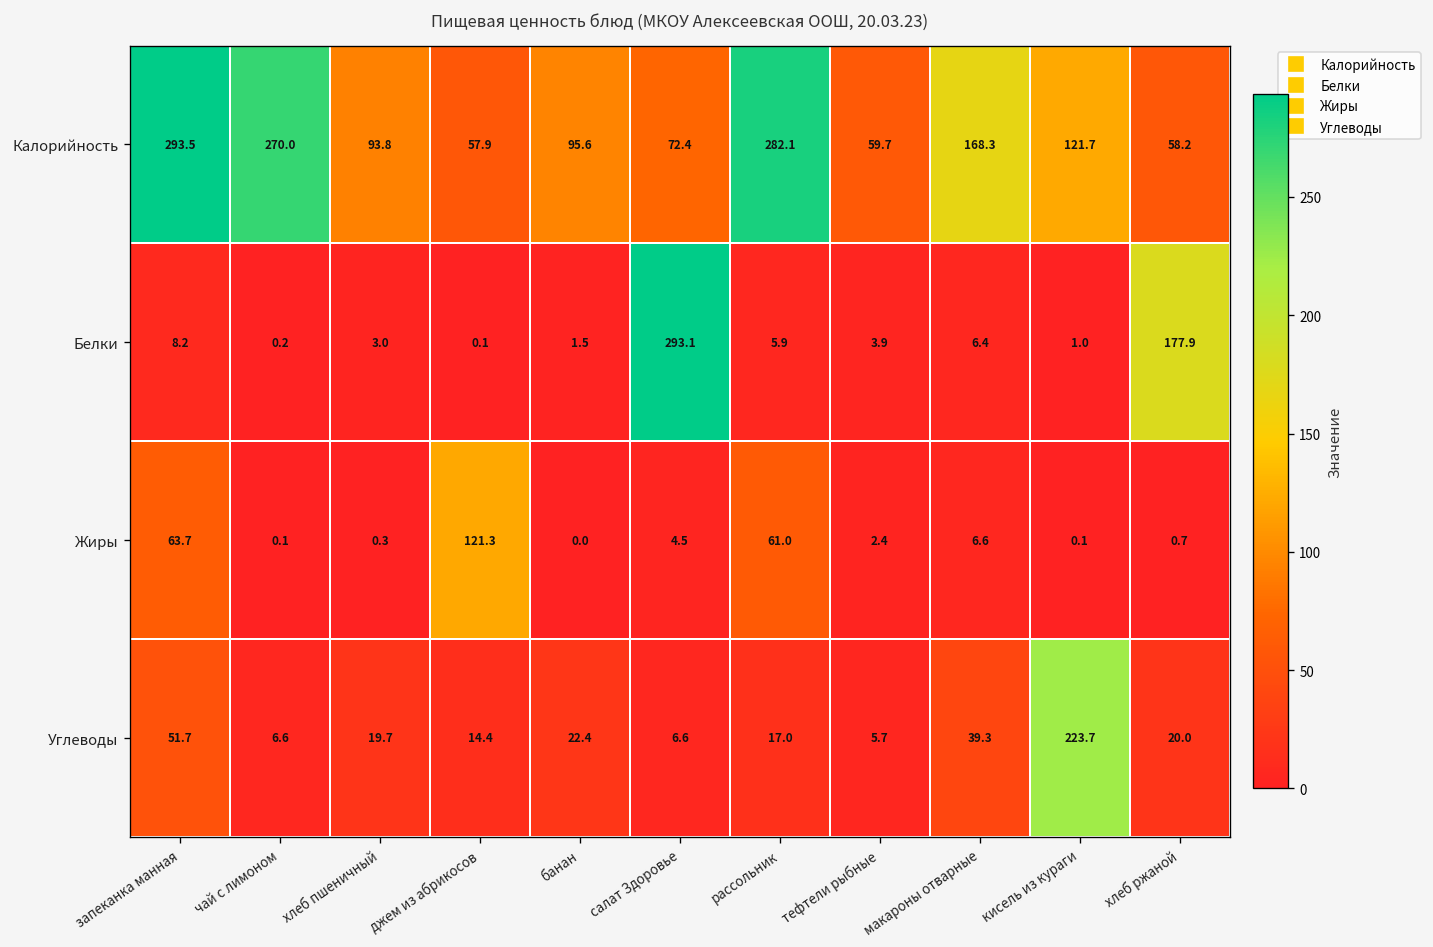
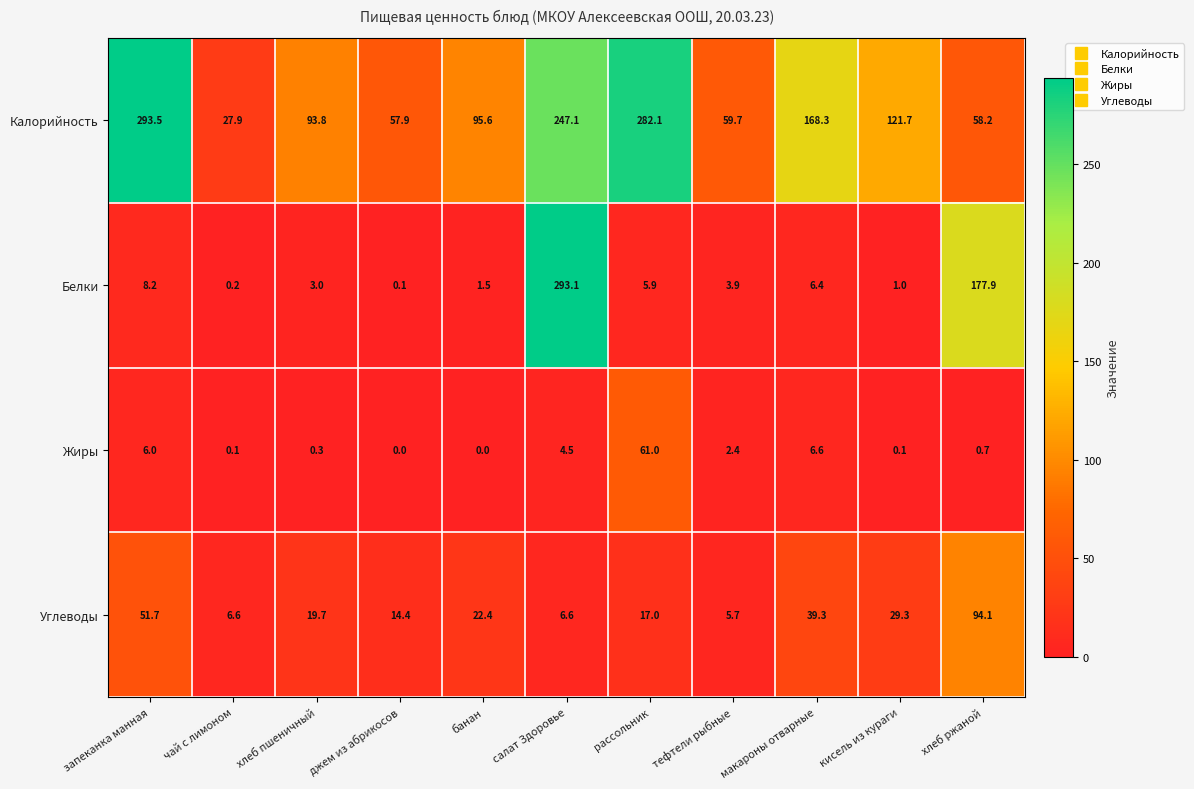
Калорийность, чай с лимоном: 270.0 -> 27.9
Калорийность, салат Здоровье: 72.4 -> 247.1
Жиры, запеканка манная: 63.7 -> 6.0
Жиры, джем из абрикосов: 121.3 -> 0.0
Углеводы, кисель из кураги: 223.7 -> 29.3
Углеводы, хлеб ржаной: 20.0 -> 94.1
